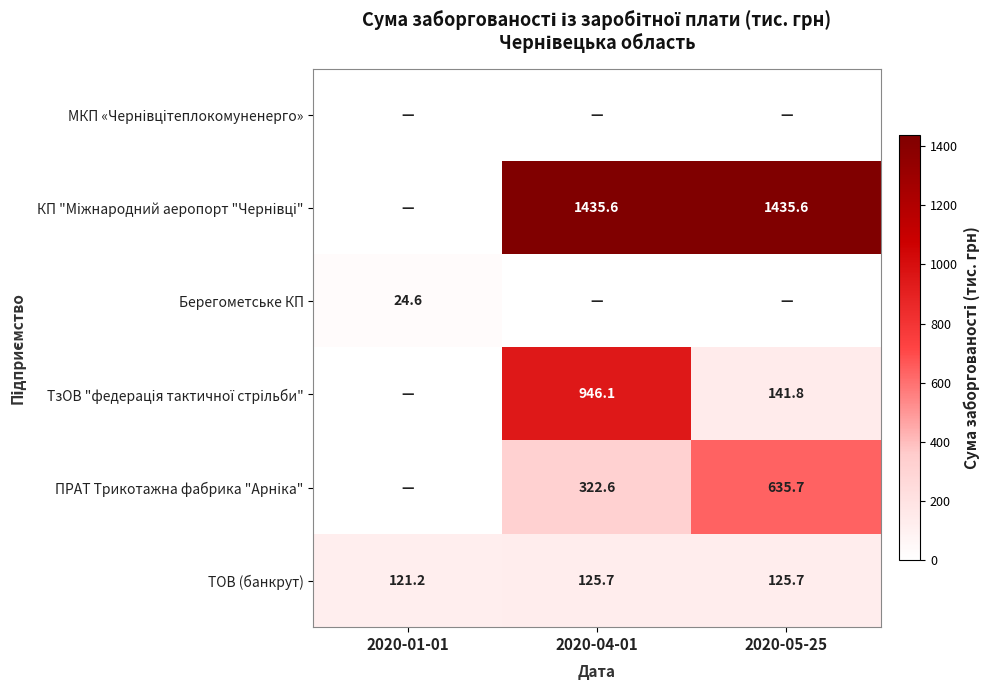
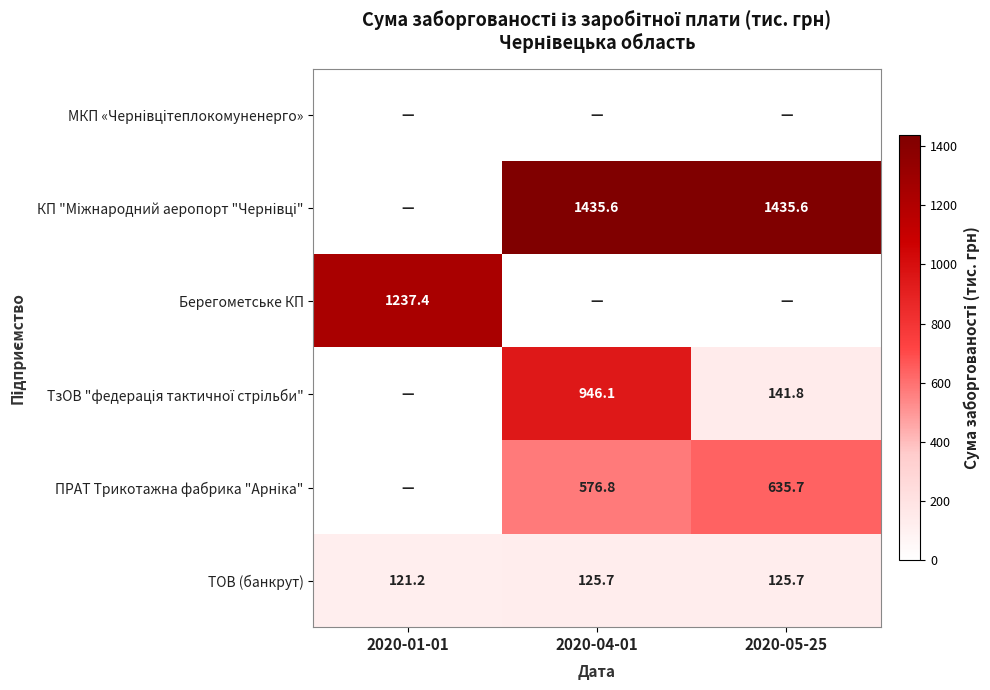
Берегометське КП, 2020-01-01: 24.6 -> 1237.4
ПРАТ Трикотажна фабрика "Арніка", 2020-04-01: 322.6 -> 576.8
